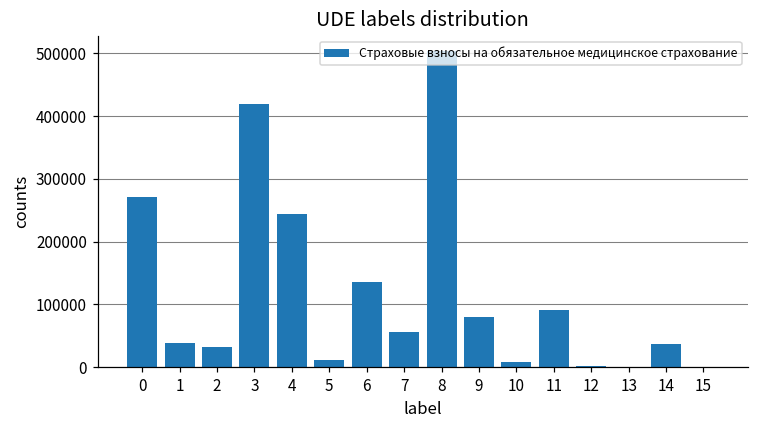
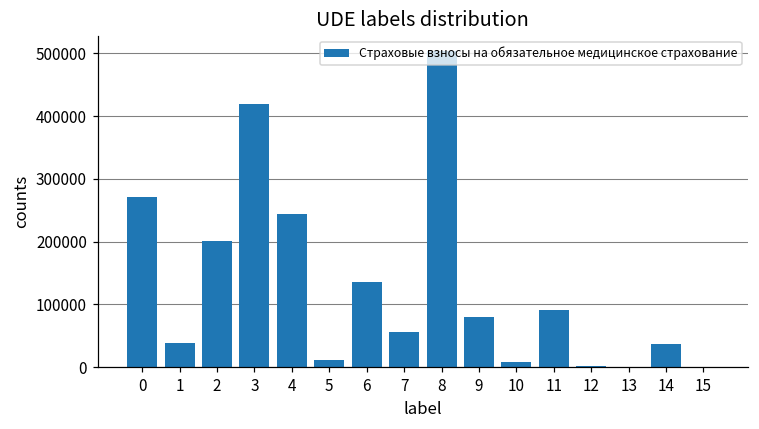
2: 30000 -> 200000
